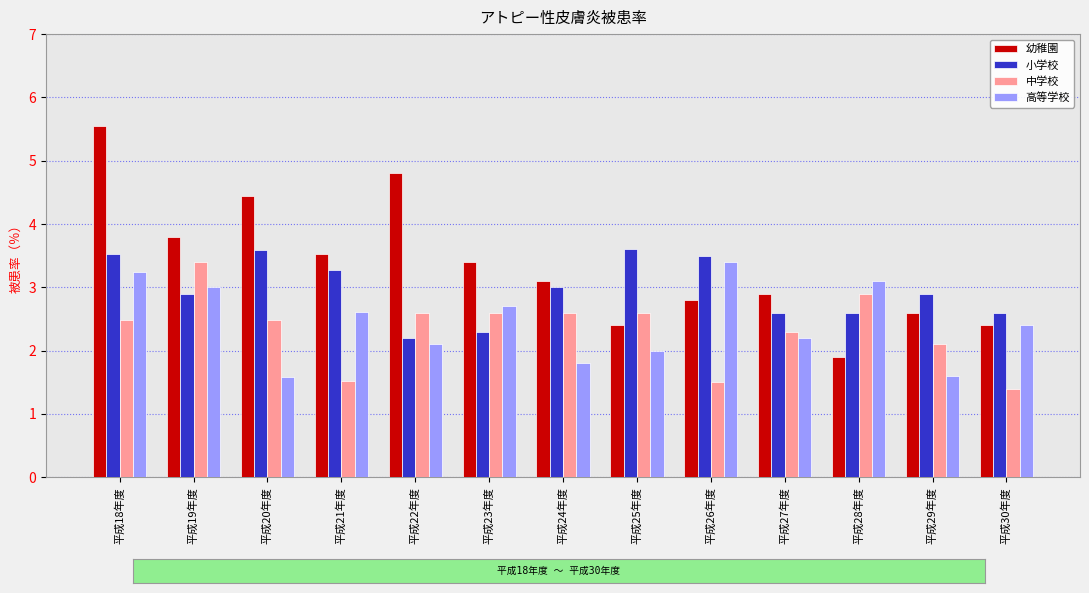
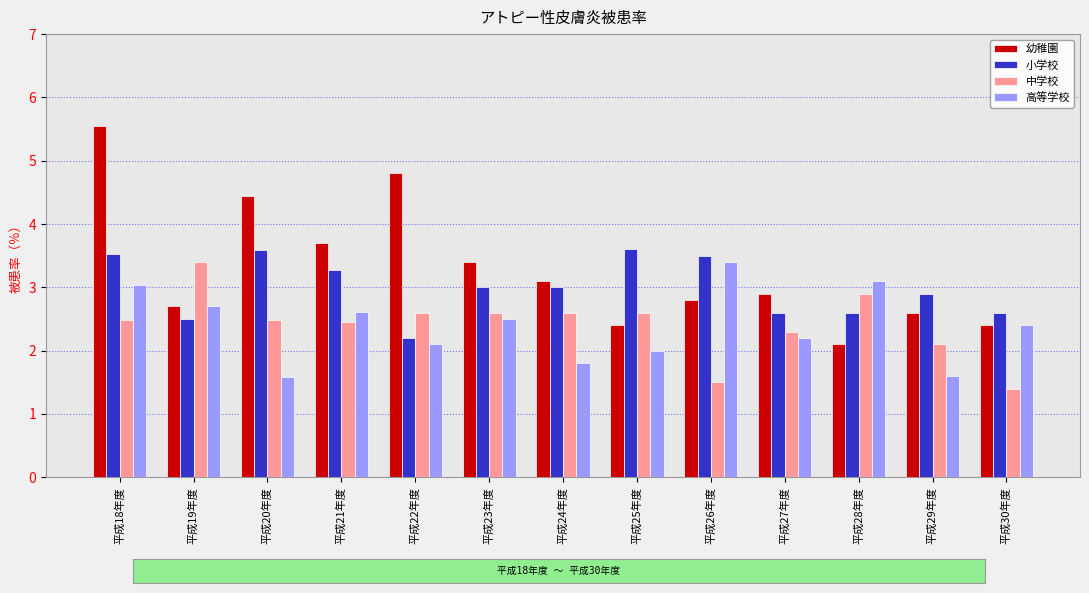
高等学校, 平成18年度: 3.2 -> 3.0
幼稚園, 平成19年度: 3.8 -> 2.7
小学校, 平成19年度: 2.9 -> 2.5
高等学校, 平成19年度: 3.0 -> 2.7
幼稚園, 平成21年度: 3.5 -> 3.7
中学校, 平成21年度: 1.5 -> 2.5
小学校, 平成23年度: 2.3 -> 3.0
高等学校, 平成23年度: 2.7 -> 2.5
幼稚園, 平成28年度: 1.9 -> 2.1
